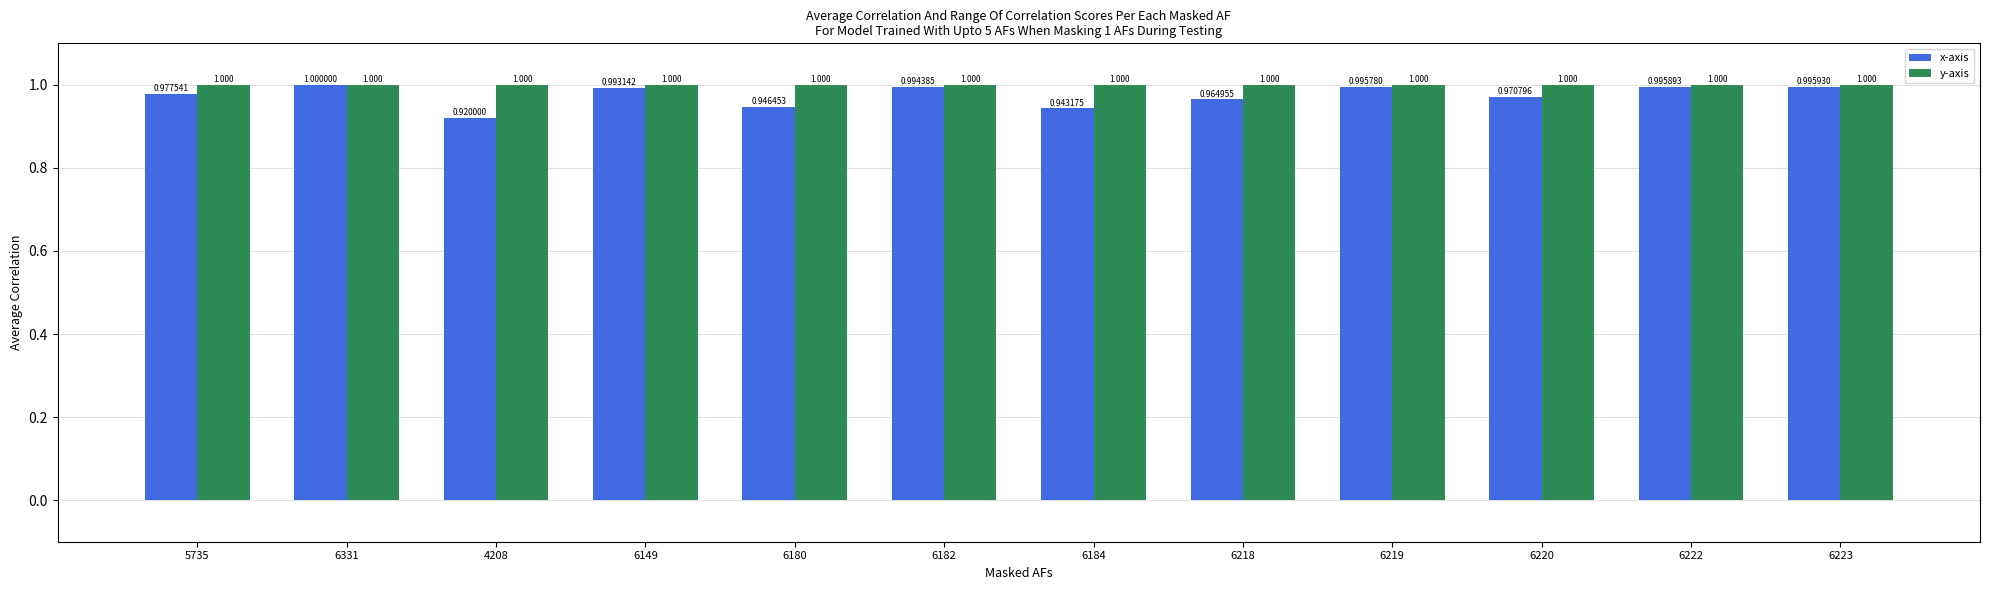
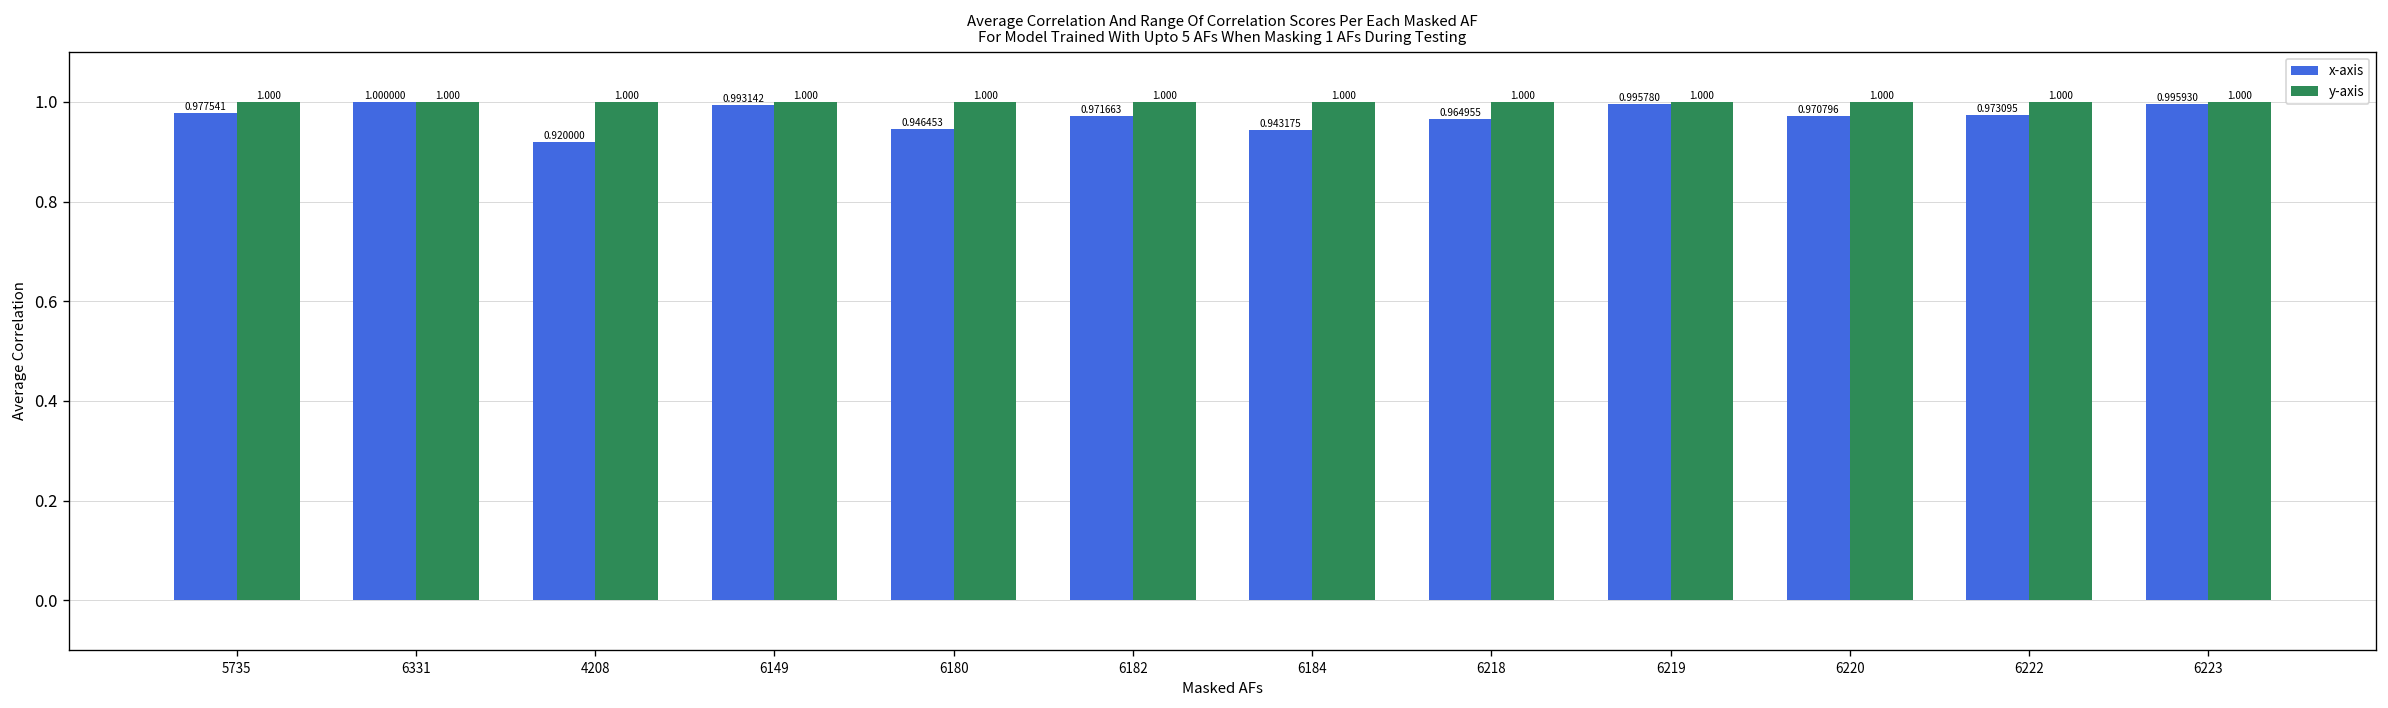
x-axis, 6182: 0.994385 -> 0.971663
x-axis, 6222: 0.995893 -> 0.973095
